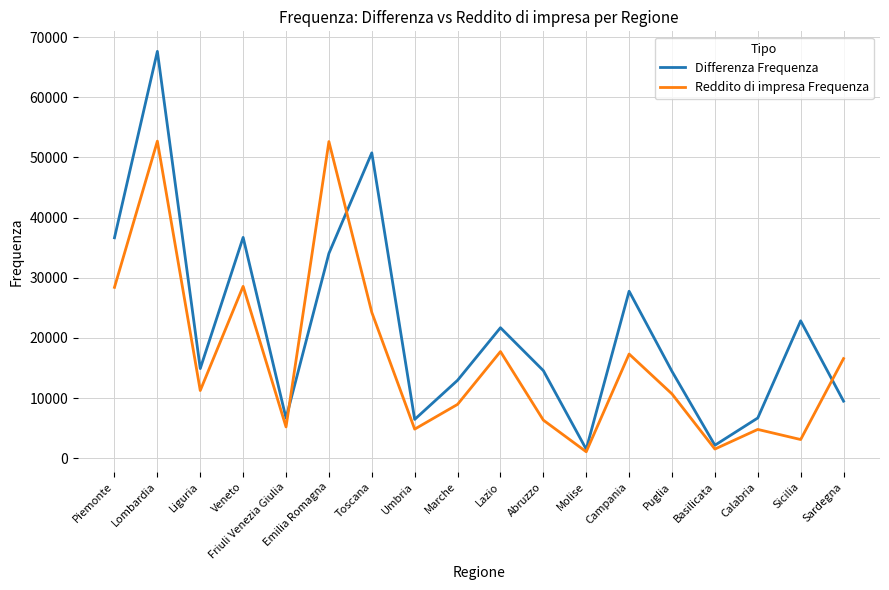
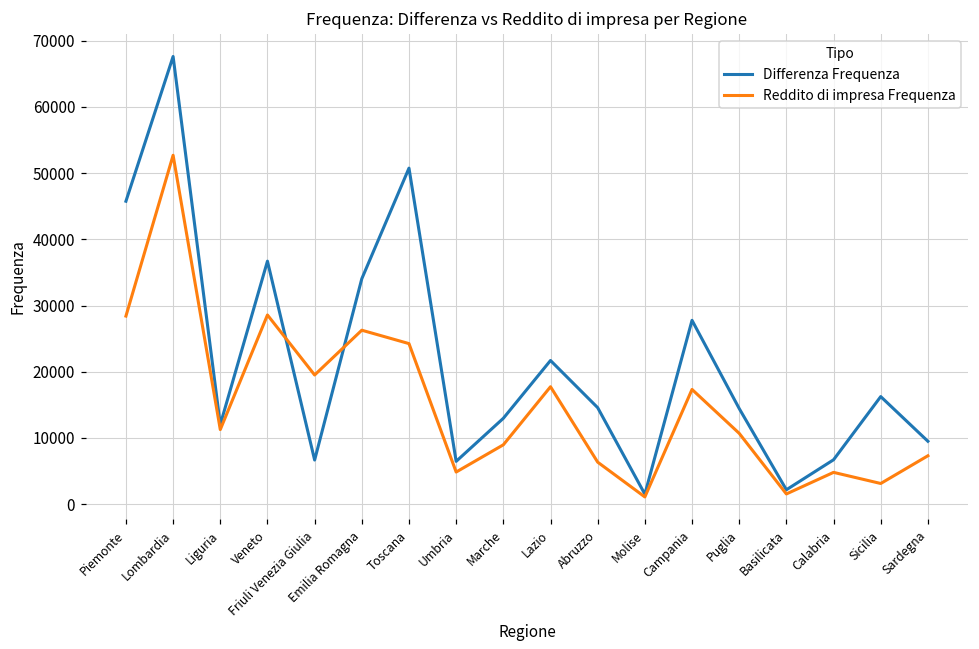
Differenza Frequenza, Piemonte: 37000 -> 46000
Differenza Frequenza, Liguria: 15000 -> 12000
Reddito di impresa Frequenza, Friuli Venezia Giulia: 5000 -> 20000
Reddito di impresa Frequenza, Emilia Romagna: 53000 -> 26000
Differenza Frequenza, Sicilia: 23000 -> 16000
Reddito di impresa Frequenza, Sardegna: 17000 -> 7000
